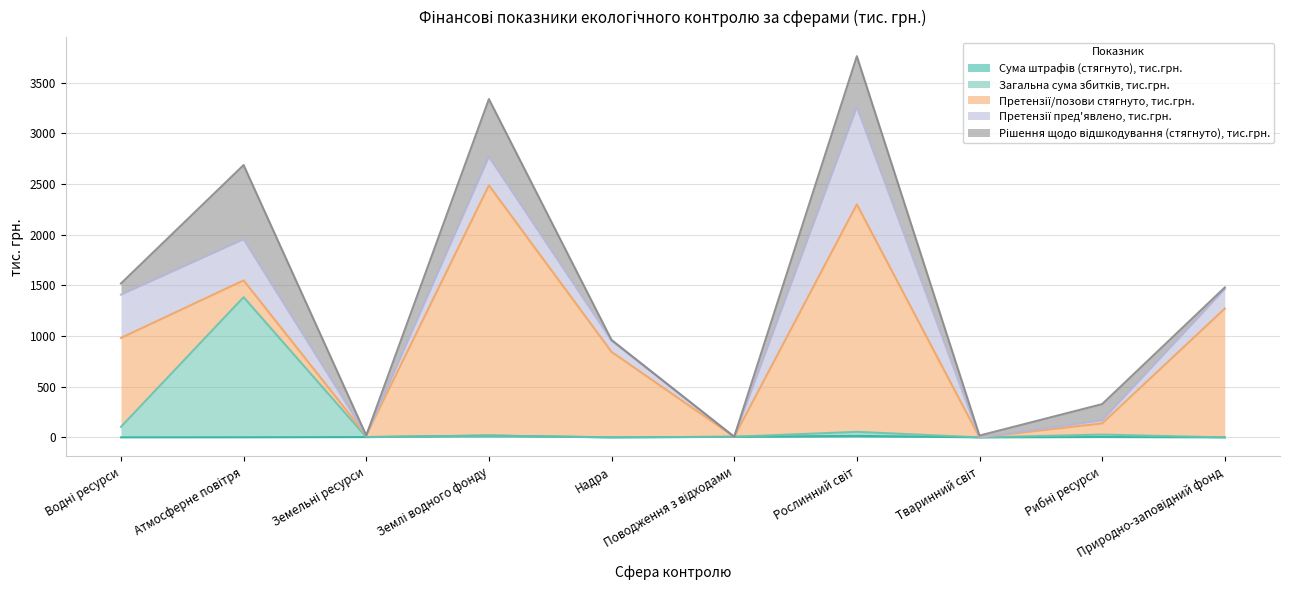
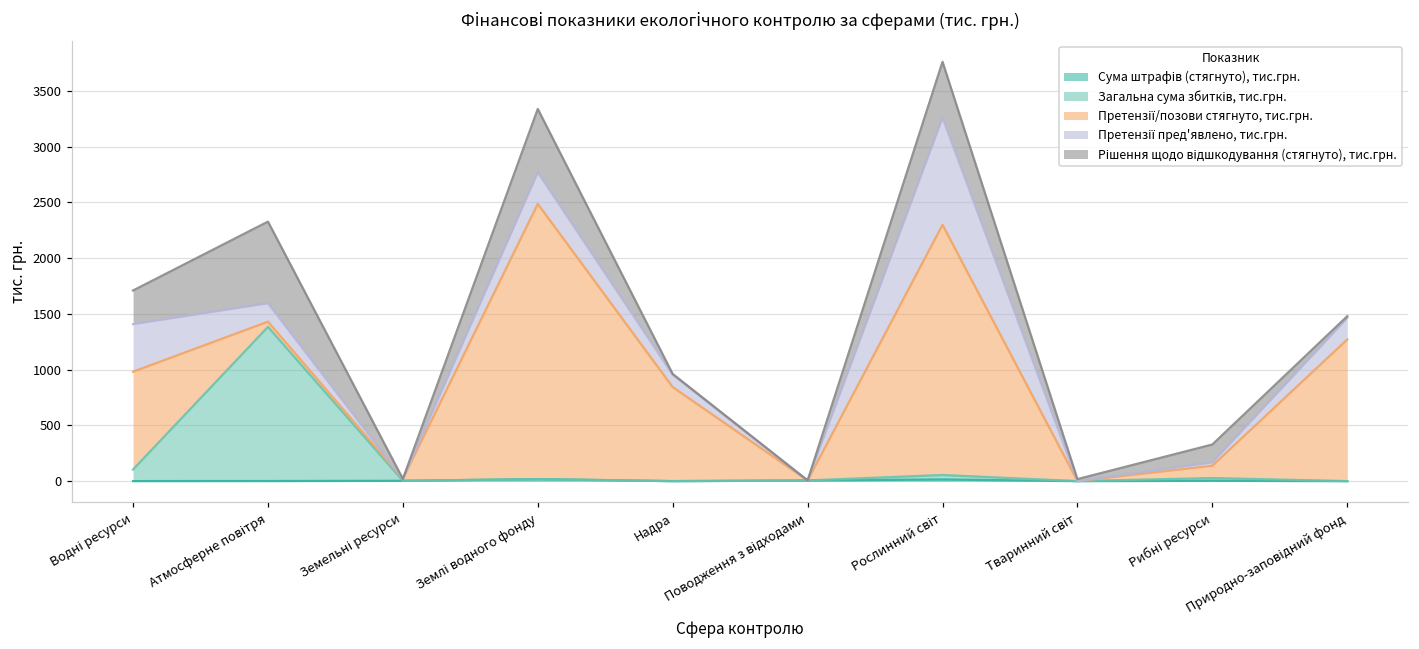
Рішення щодо відшкодування (стягнуто), тис.грн., Водні ресурси: 110 -> 300
Претензії/позови стягнуто, тис.грн., Атмосферне повітря: 170 -> 50
Претензії пред'явлено, тис.грн., Атмосферне повітря: 410 -> 170
